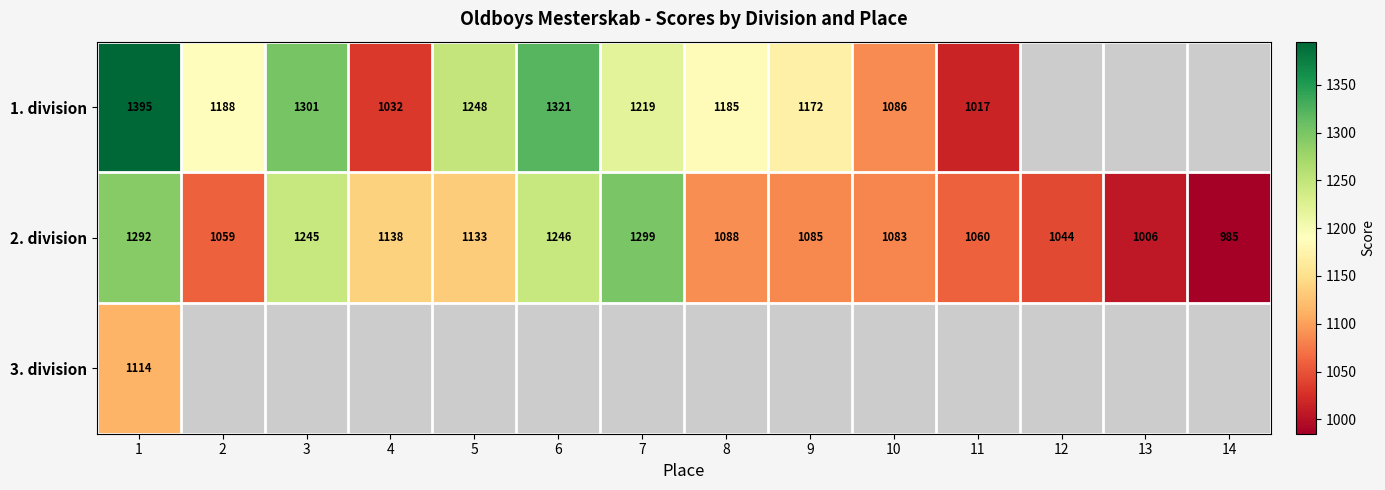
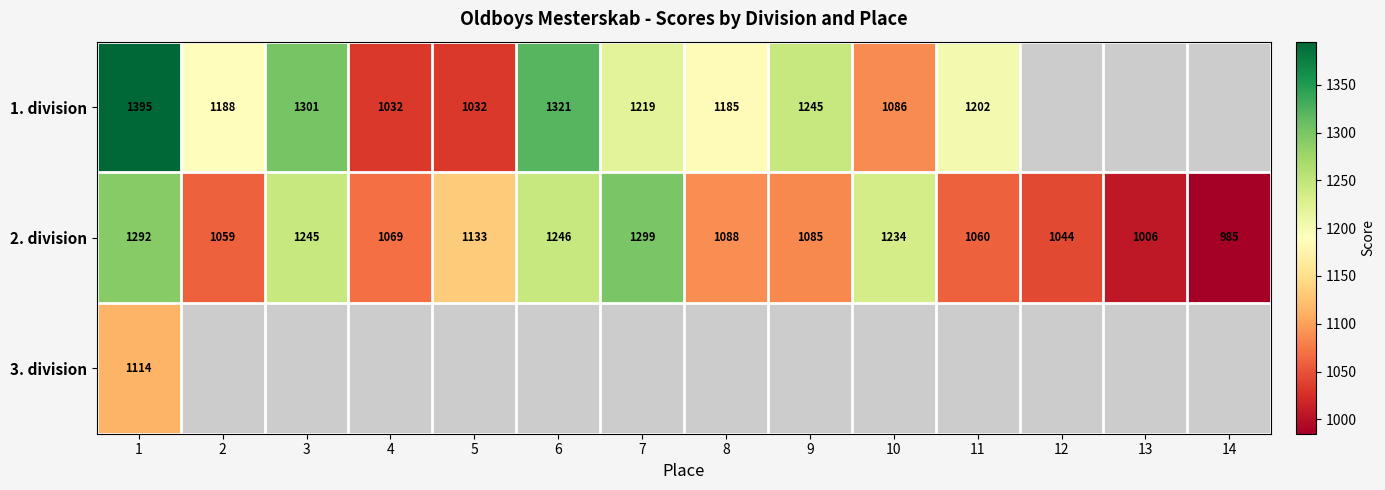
1. division, 5: 1248 -> 1032
1. division, 9: 1172 -> 1245
1. division, 11: 1017 -> 1202
2. division, 4: 1138 -> 1069
2. division, 10: 1083 -> 1234
